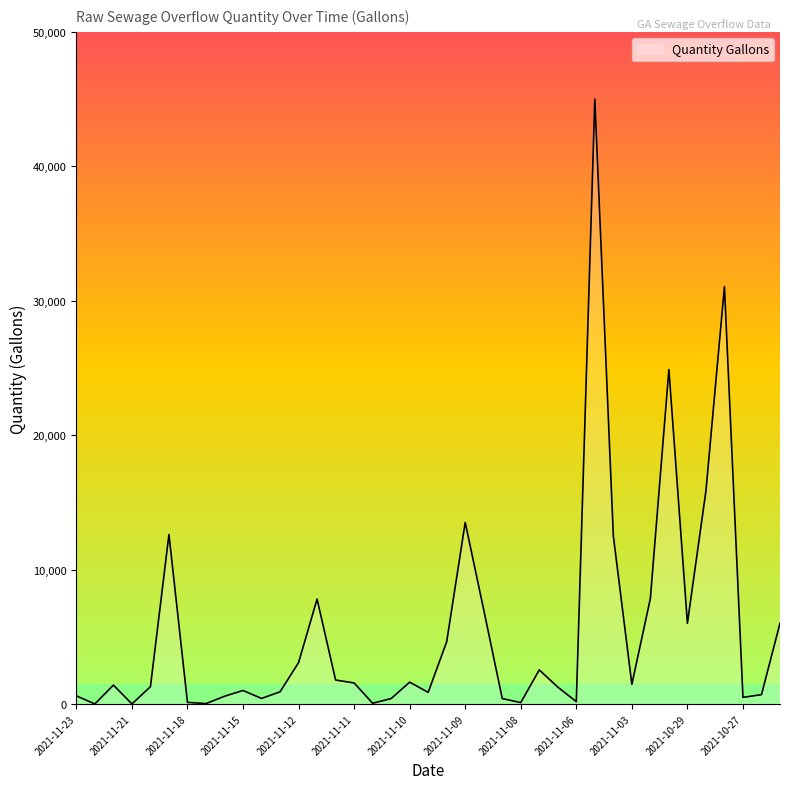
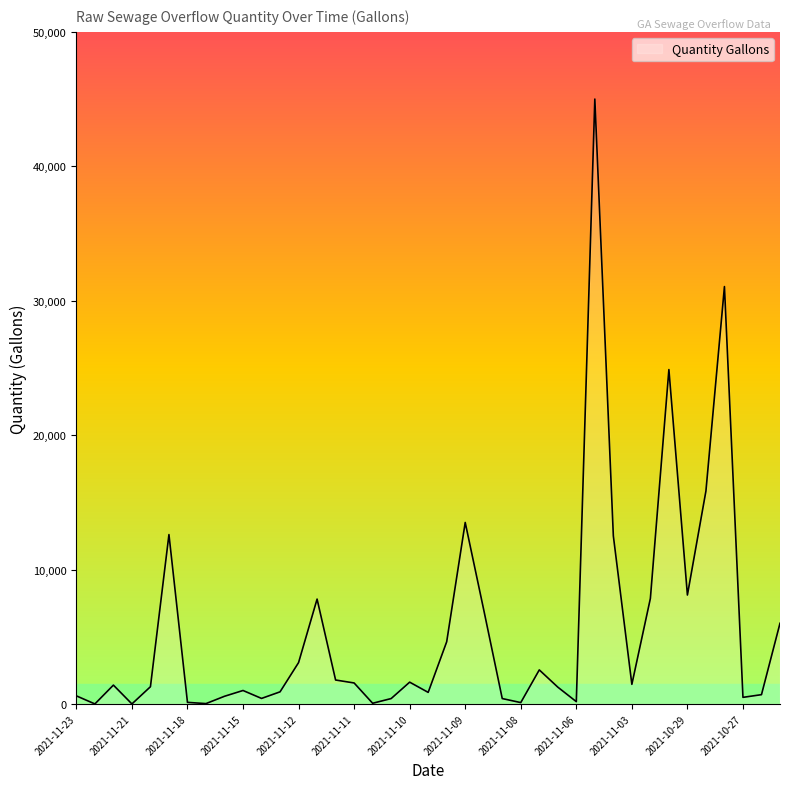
2021-10-29: 6,000 -> 8,100
